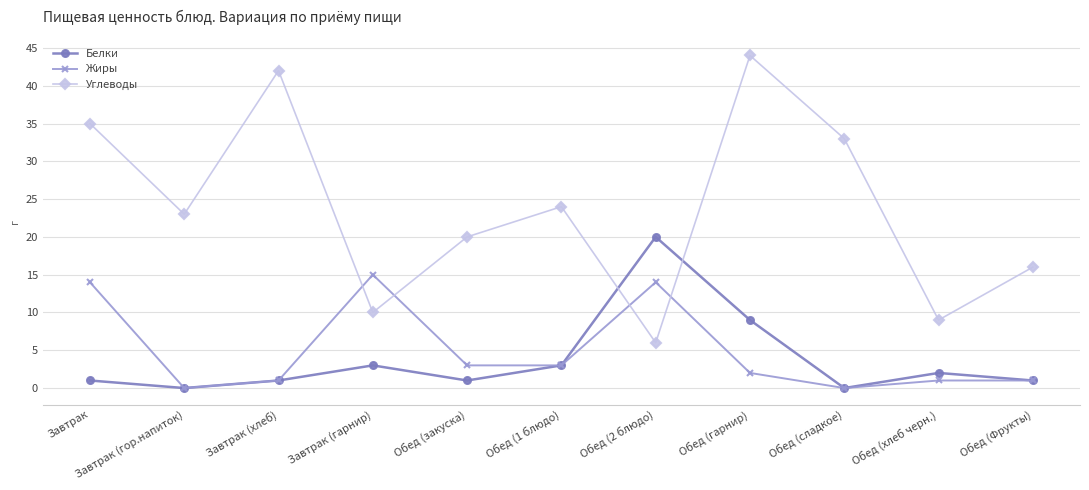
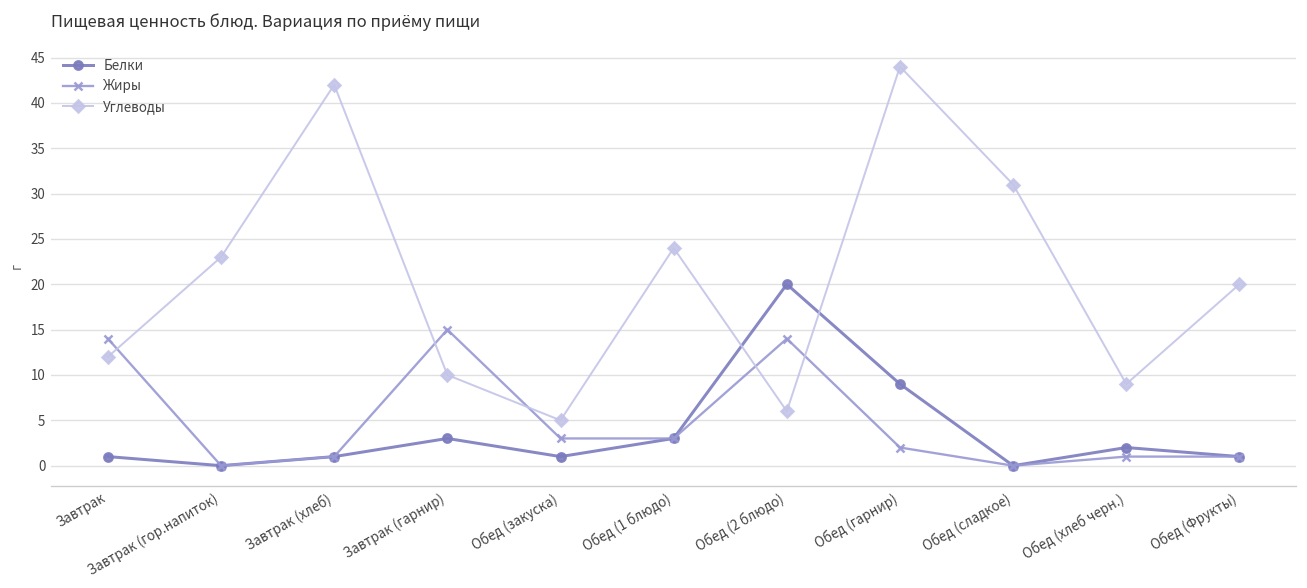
Углеводы, Завтрак: 35 -> 12
Углеводы, Обед (закуска): 20 -> 5
Углеводы, Обед (сладкое): 33 -> 31
Углеводы, Обед (Фрукты): 16 -> 20
